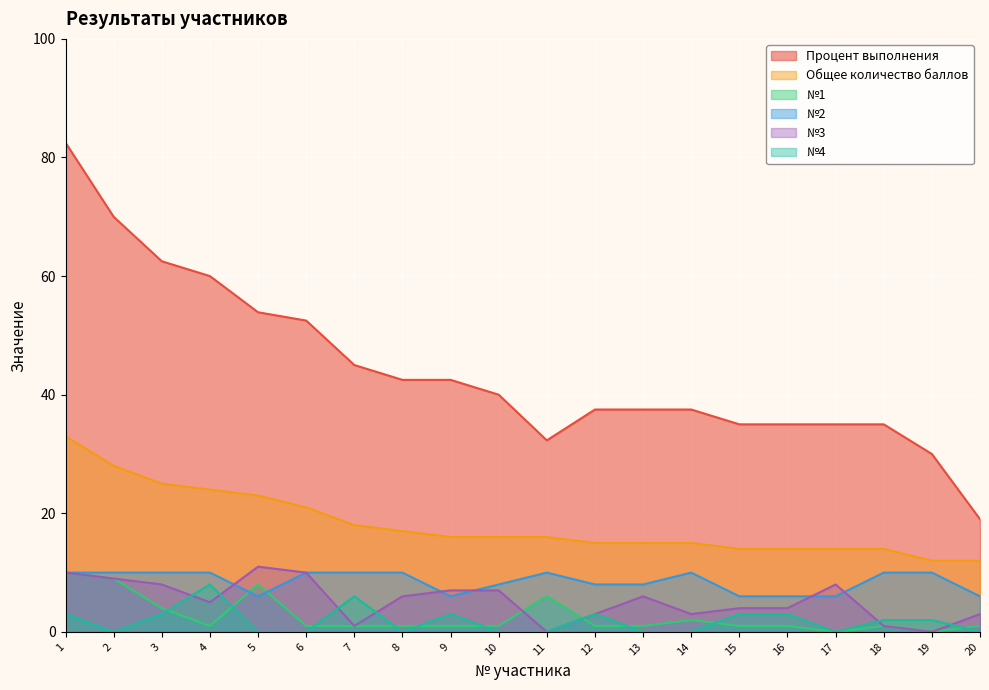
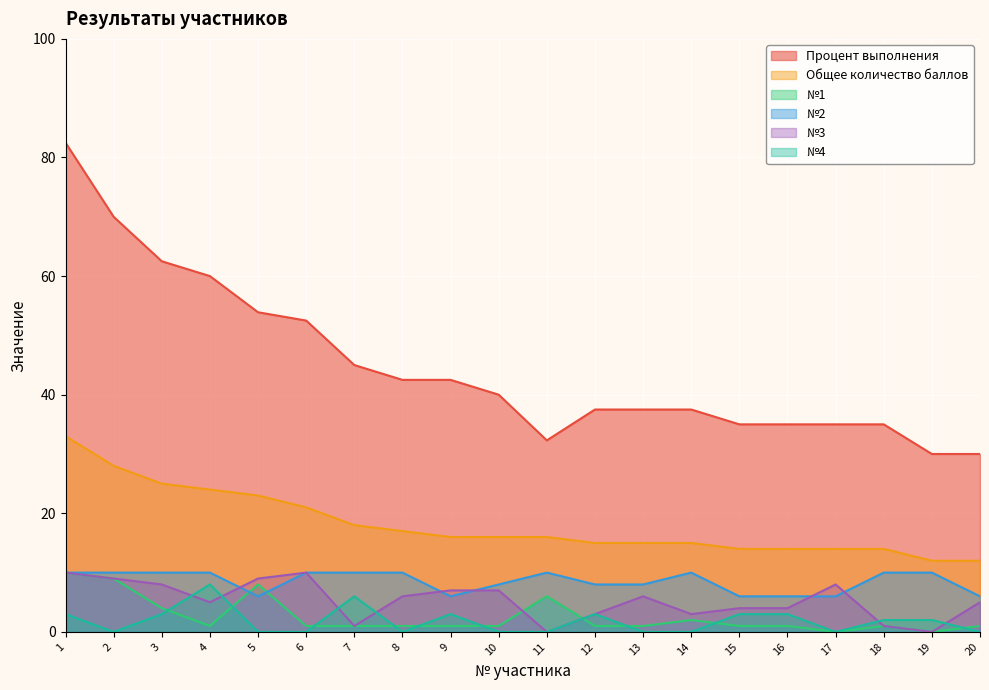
№3, 5: 11 -> 9
Процент выполнения, 20: 19 -> 30
№3, 20: 3 -> 5
